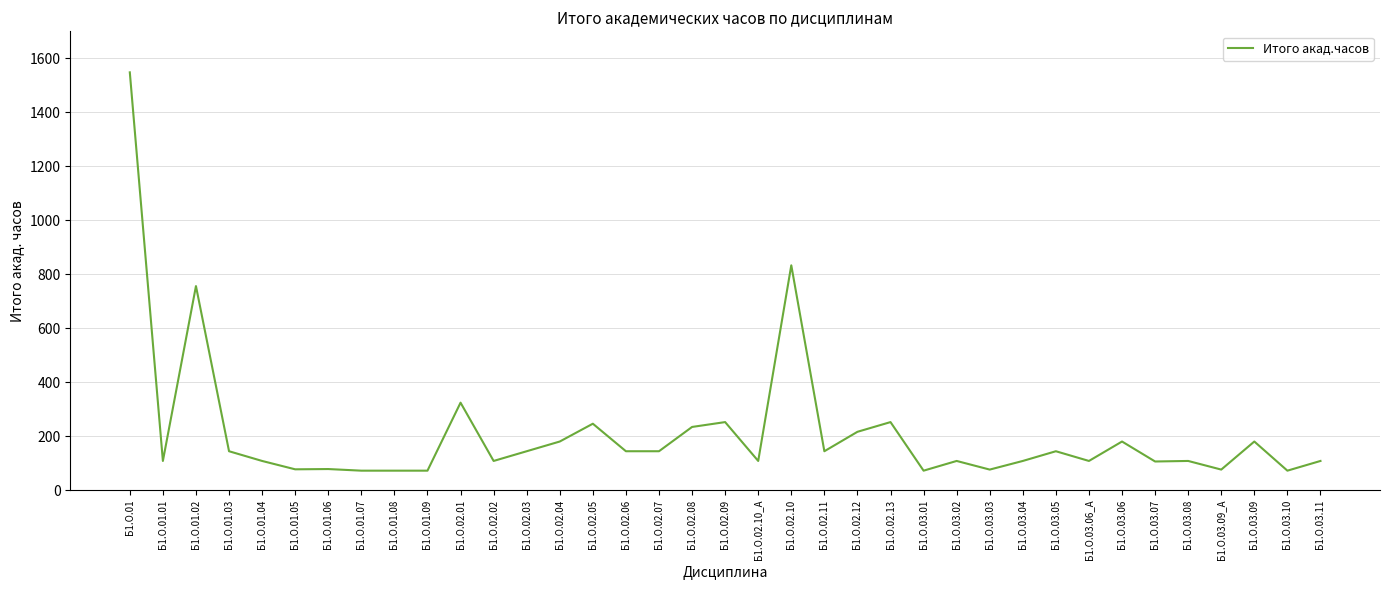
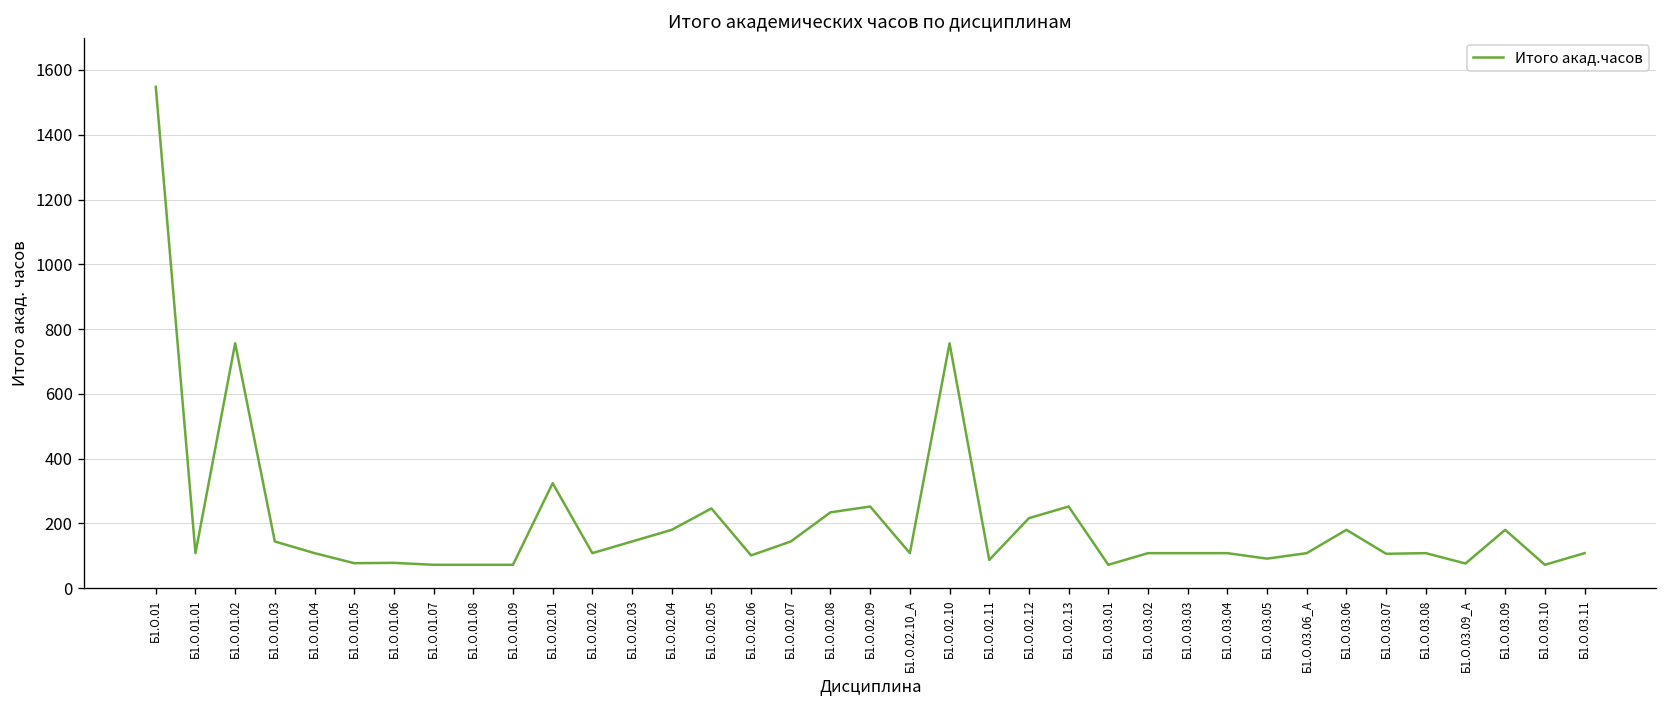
Б1.О.02.06: 140 -> 100
Б1.О.02.10: 830 -> 760
Б1.О.02.11: 140 -> 90
Б1.О.03.03: 80 -> 110
Б1.О.03.05: 140 -> 90
